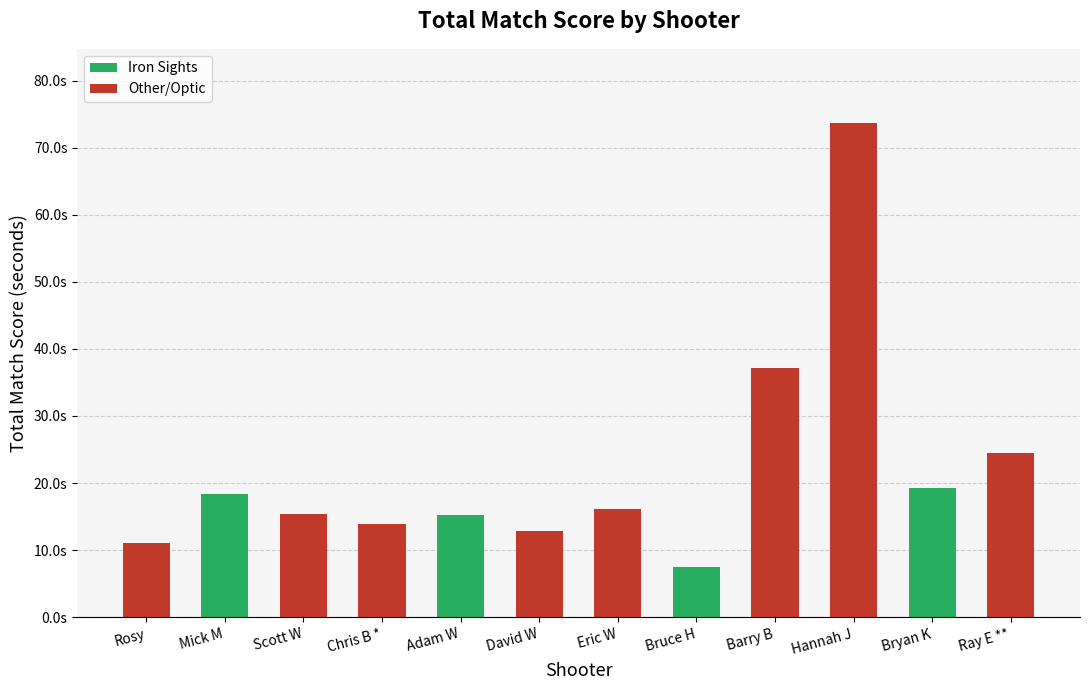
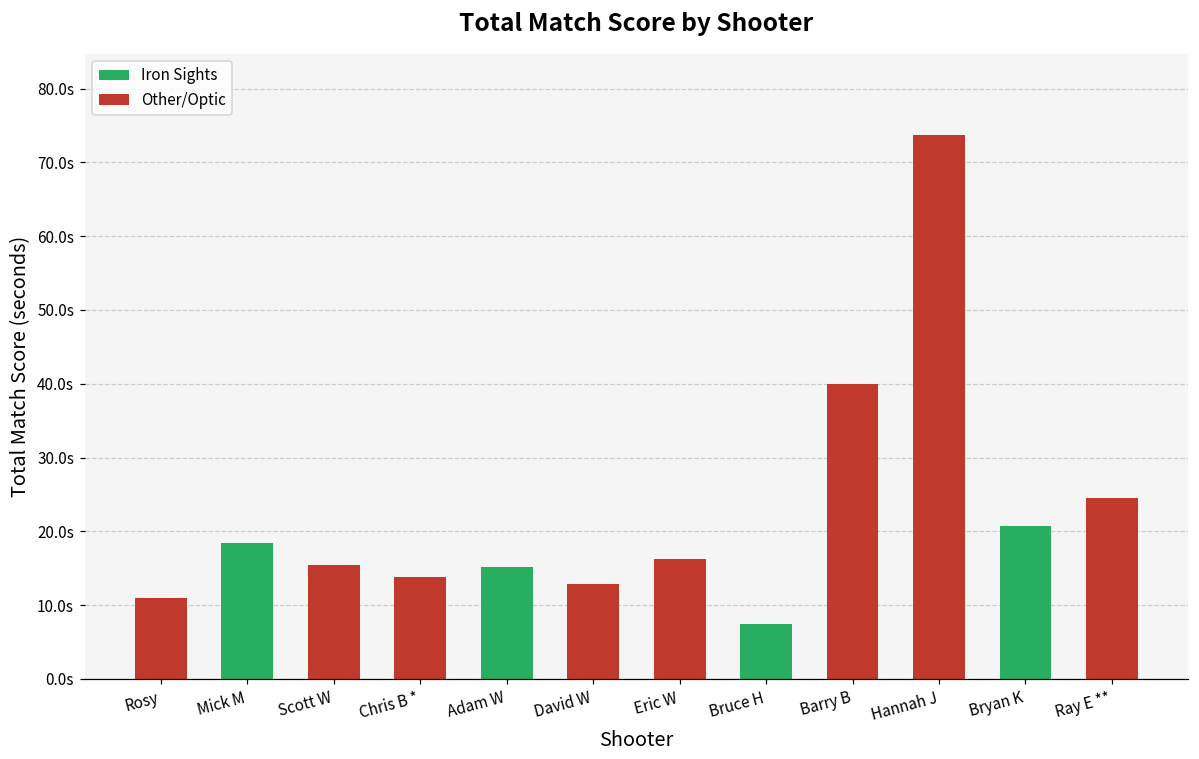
Barry B: 37s -> 40s
Bryan K: 19s -> 21s
